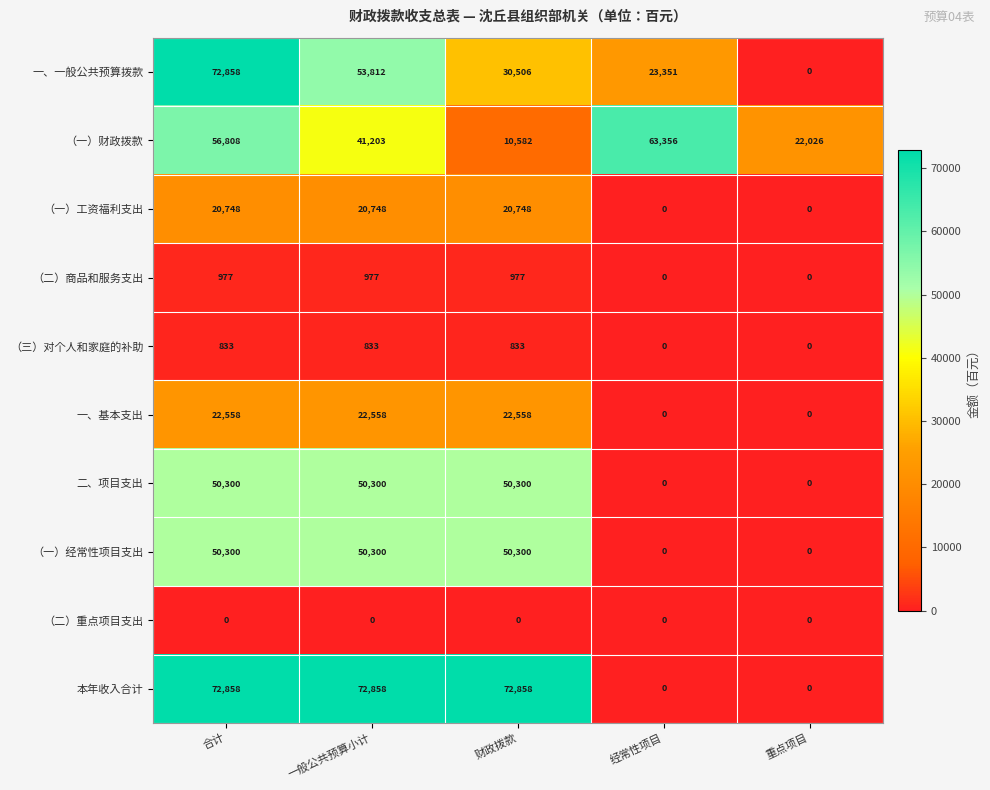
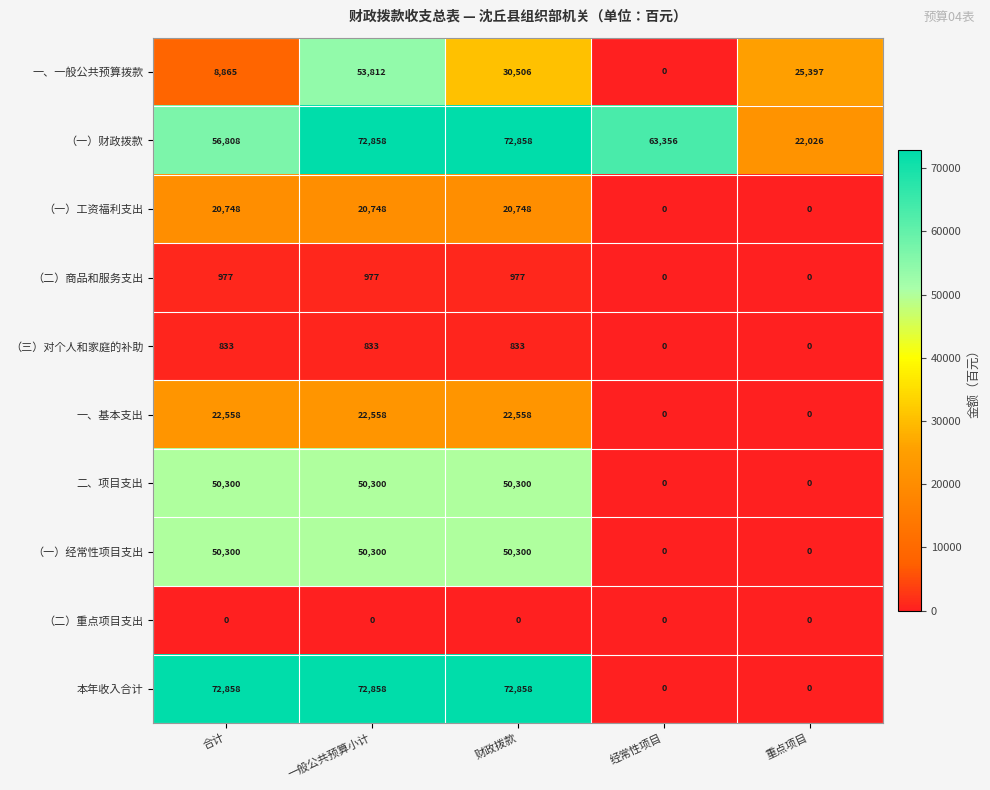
一、一般公共预算拨款, 合计: 72,858 -> 8,865
一、一般公共预算拨款, 经常性项目: 23,351 -> 0
一、一般公共预算拨款, 重点项目: 0 -> 25,397
（一）财政拨款, 一般公共预算小计: 41,203 -> 72,858
（一）财政拨款, 财政拨款: 10,582 -> 72,858
